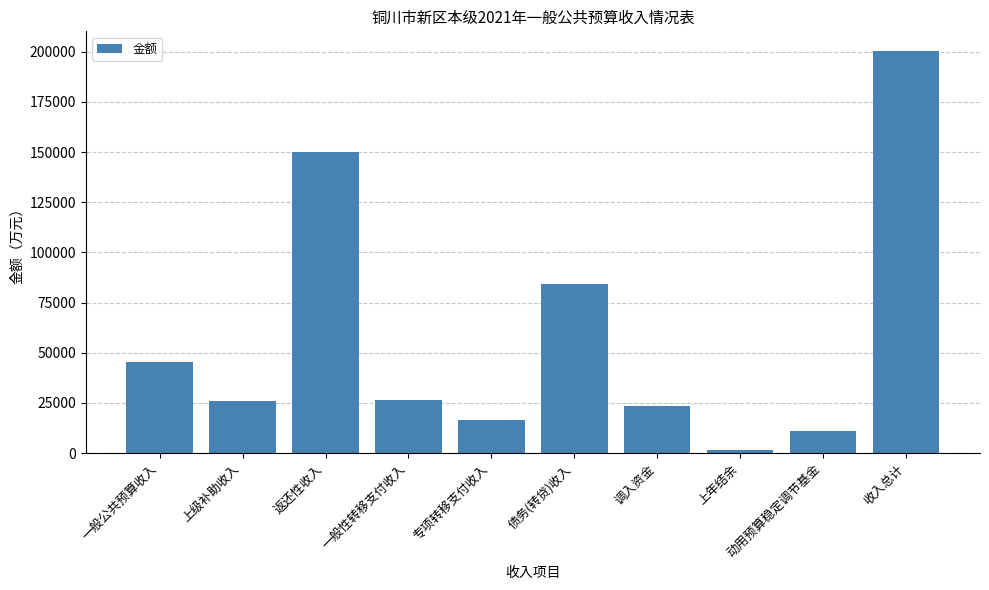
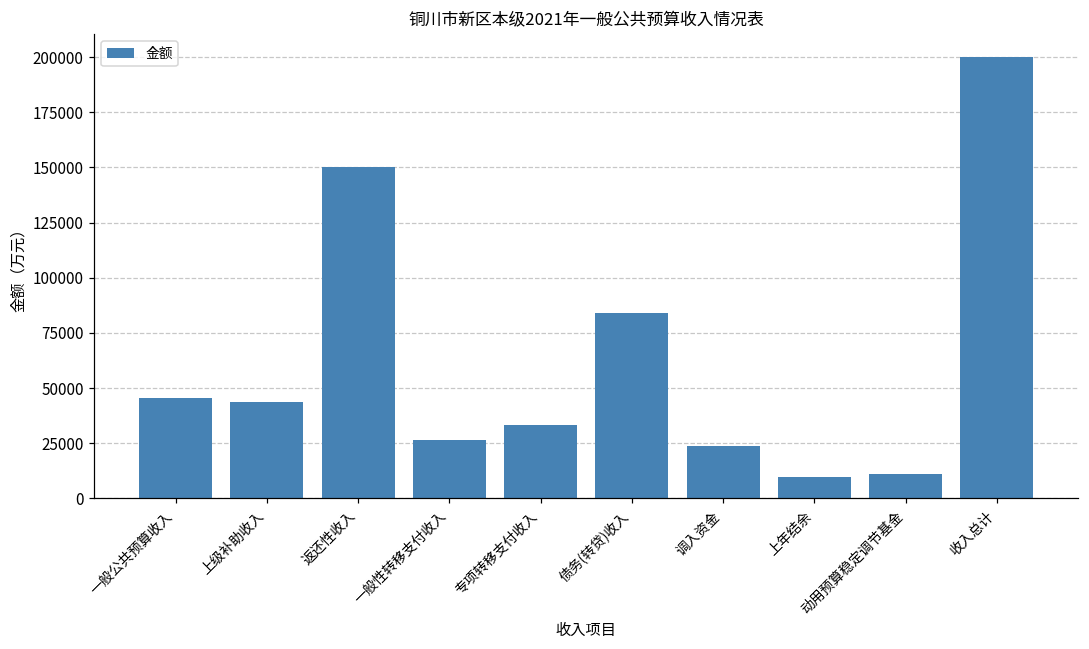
上级补助收入: 26000 -> 44000
专项转移支付收入: 16000 -> 33000
上年结余: 1000 -> 10000
